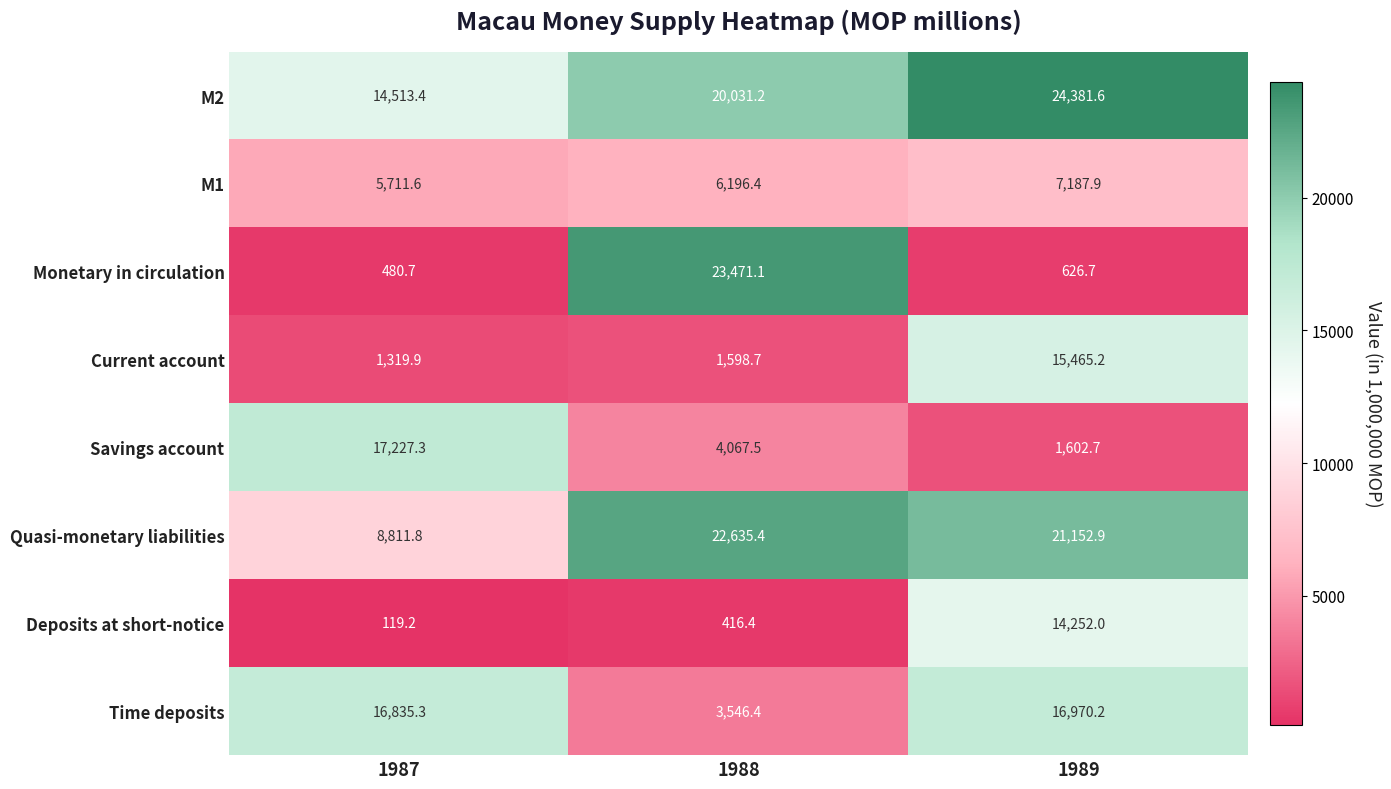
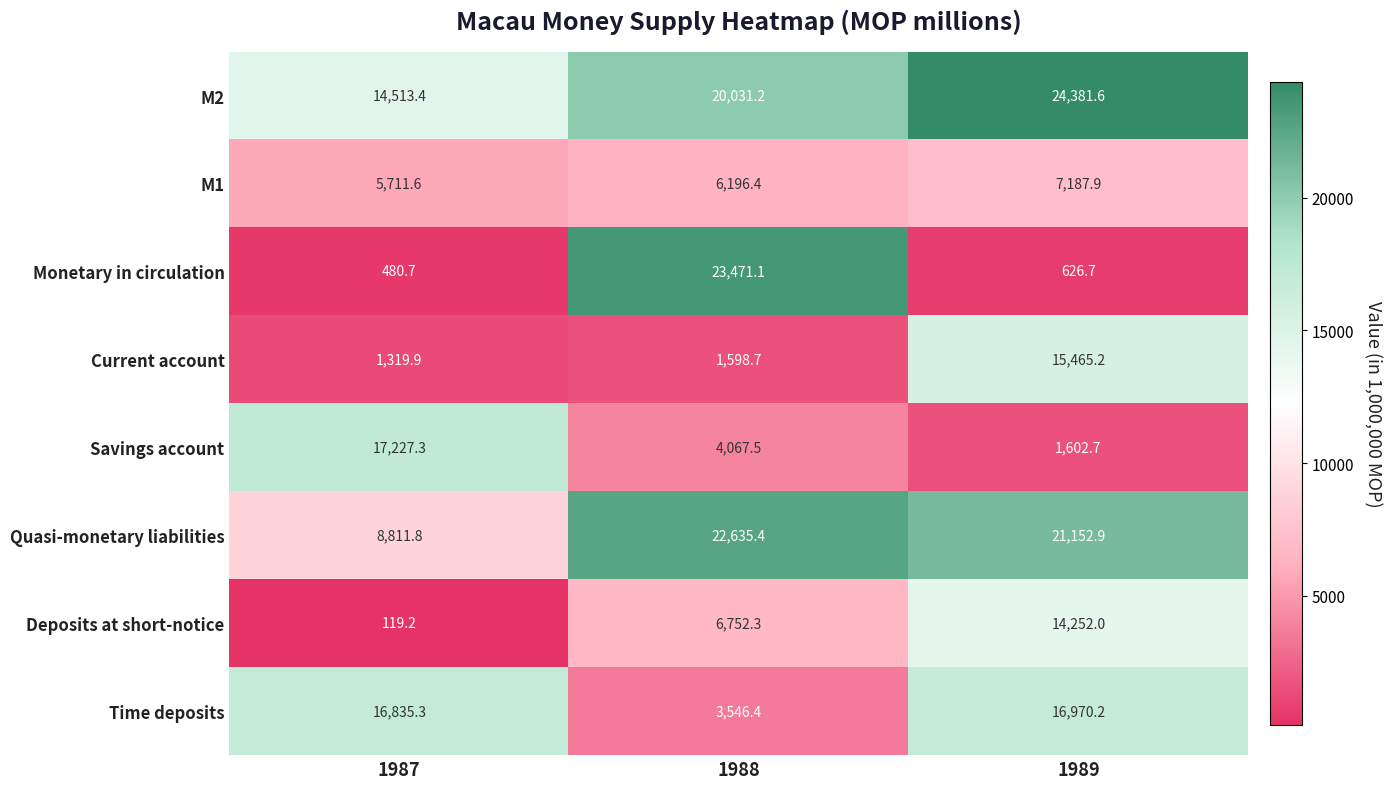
Deposits at short-notice, 1988: 416.4 -> 6,752.3
